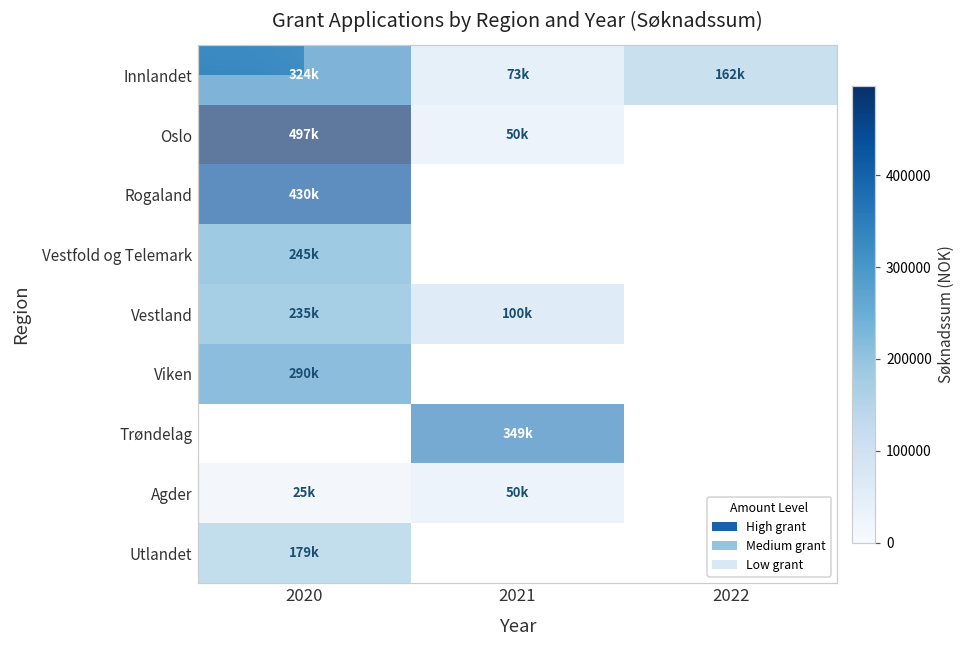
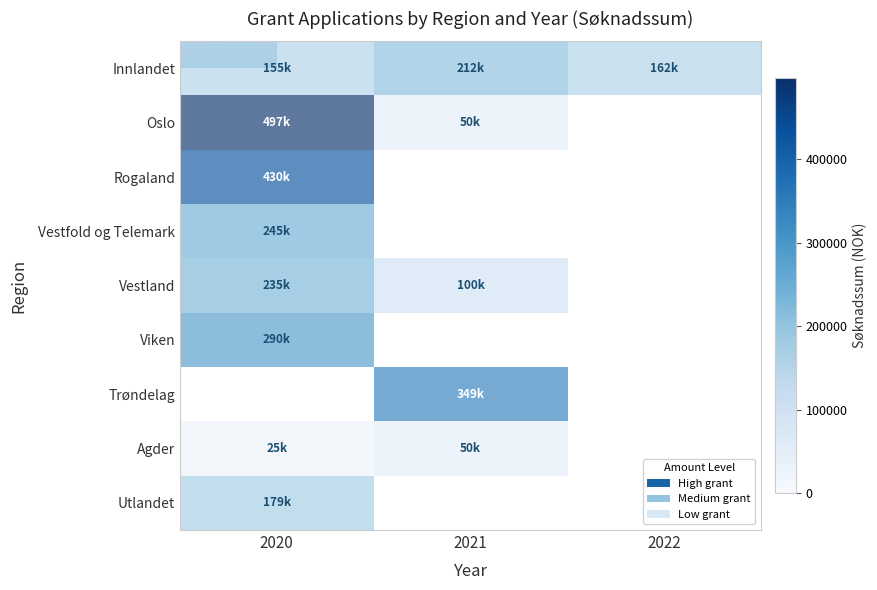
Innlandet, 2020: 324k -> 155k
Innlandet, 2021: 73k -> 212k
